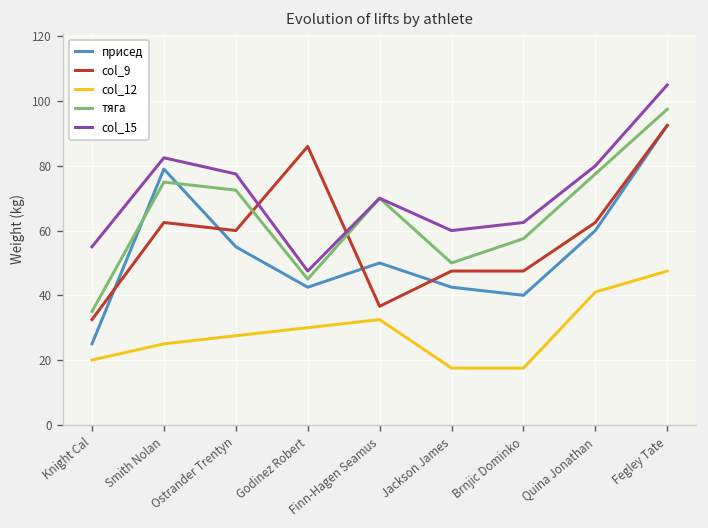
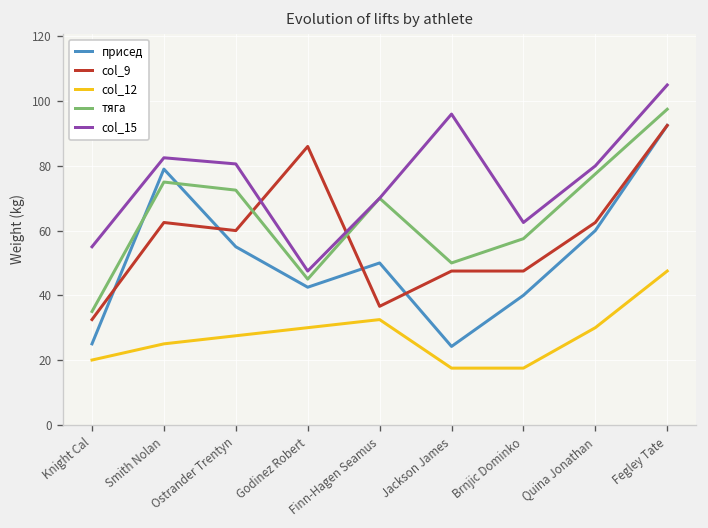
col_15, Ostrander Trentyn: 78 -> 81
присед, Jackson James: 43 -> 24
col_15, Jackson James: 60 -> 96
col_12, Quina Jonathan: 41 -> 30
